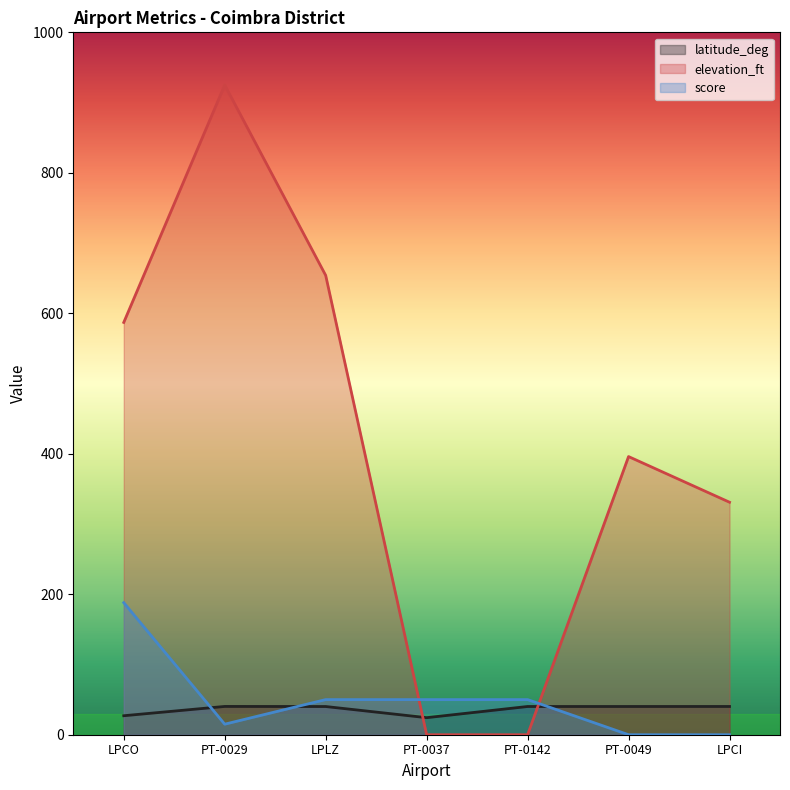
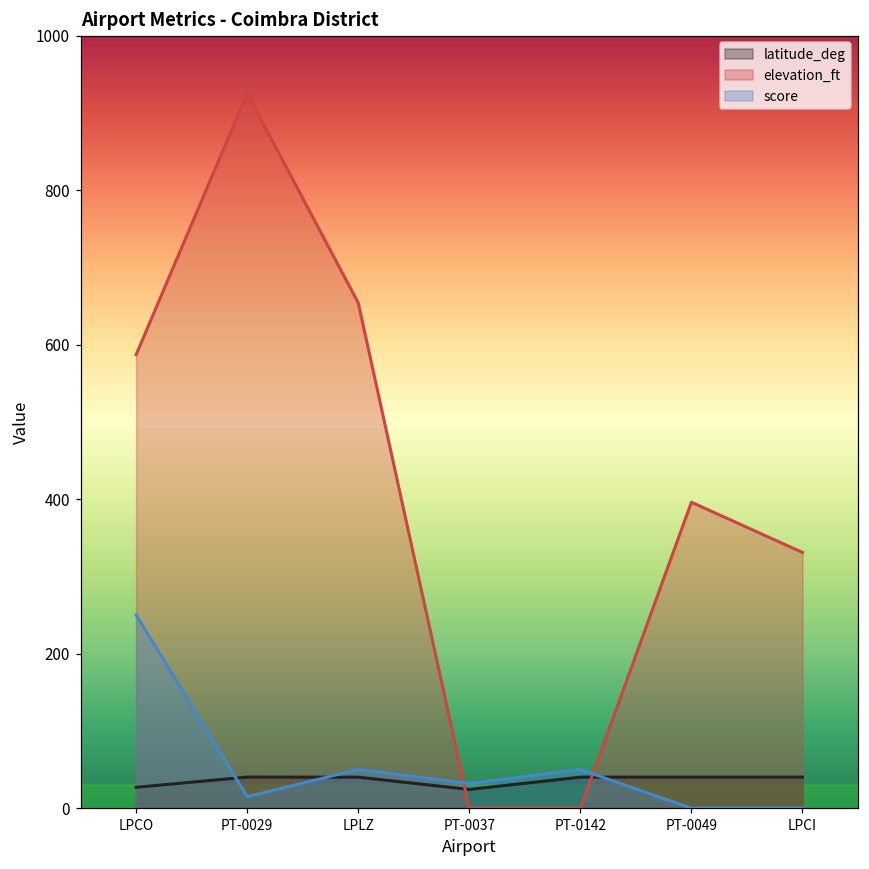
score, LPCO: 190 -> 250
score, PT-0037: 50 -> 30
